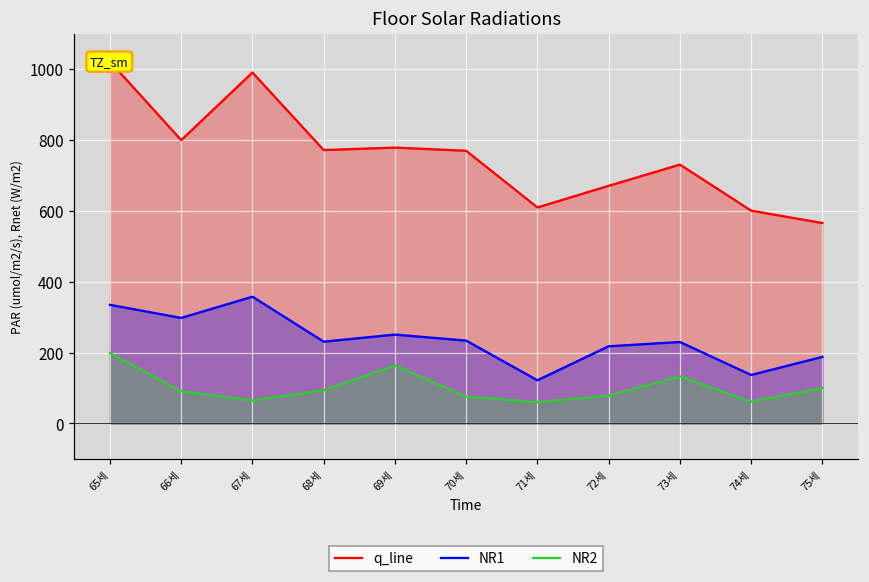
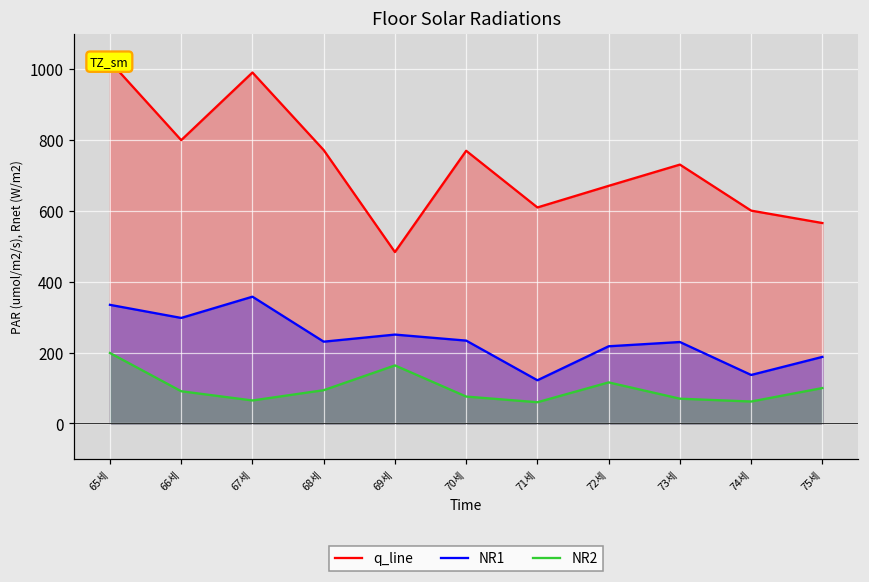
q_line, 69세: 780 -> 480
NR2, 72세: 80 -> 120
NR2, 73세: 130 -> 70
